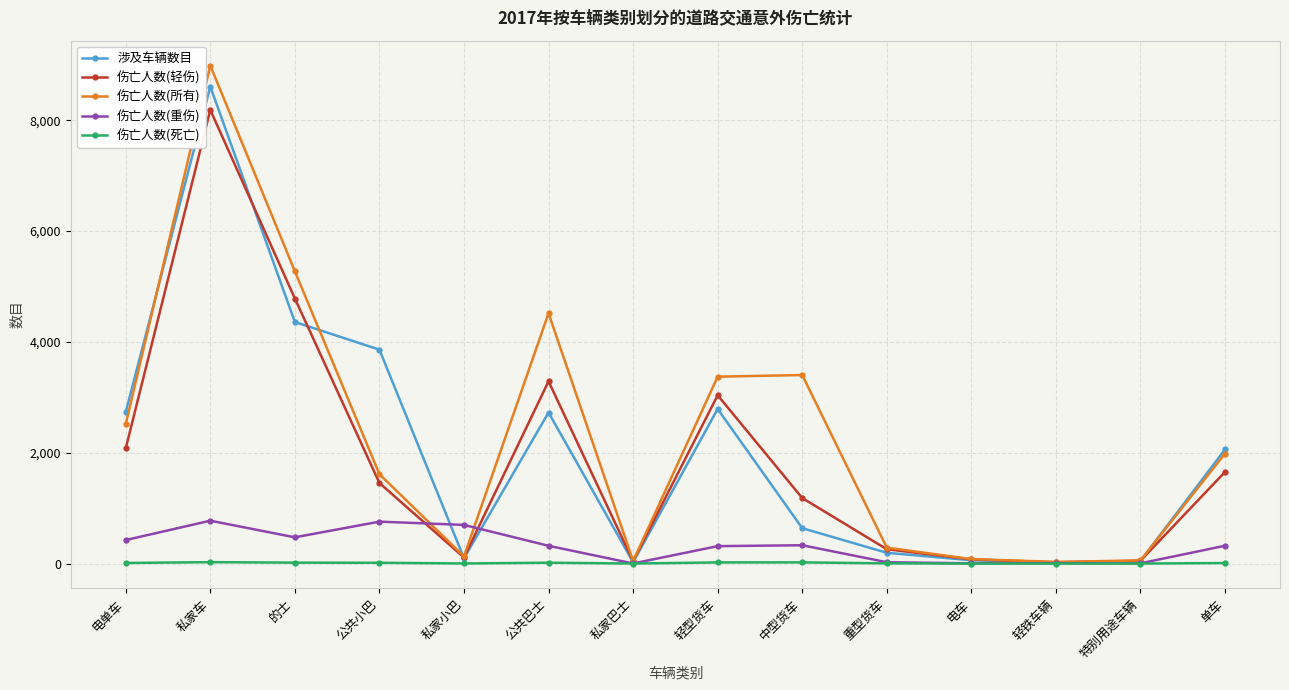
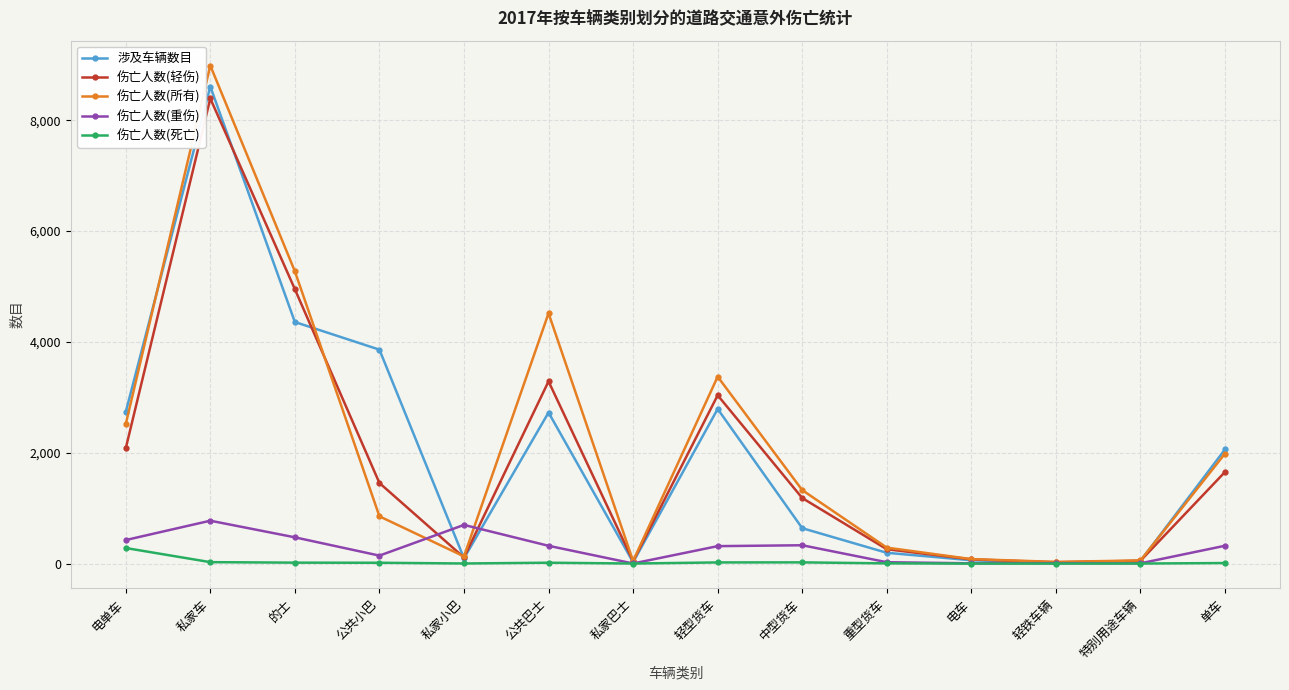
伤亡人数(死亡), 电单车: 0 -> 300
伤亡人数(轻伤), 私家车: 8,200 -> 8,400
伤亡人数(轻伤), 的士: 4,800 -> 5,000
伤亡人数(所有), 公共小巴: 1,600 -> 900
伤亡人数(重伤), 公共小巴: 800 -> 100
伤亡人数(所有), 中型货车: 3,400 -> 1,300
